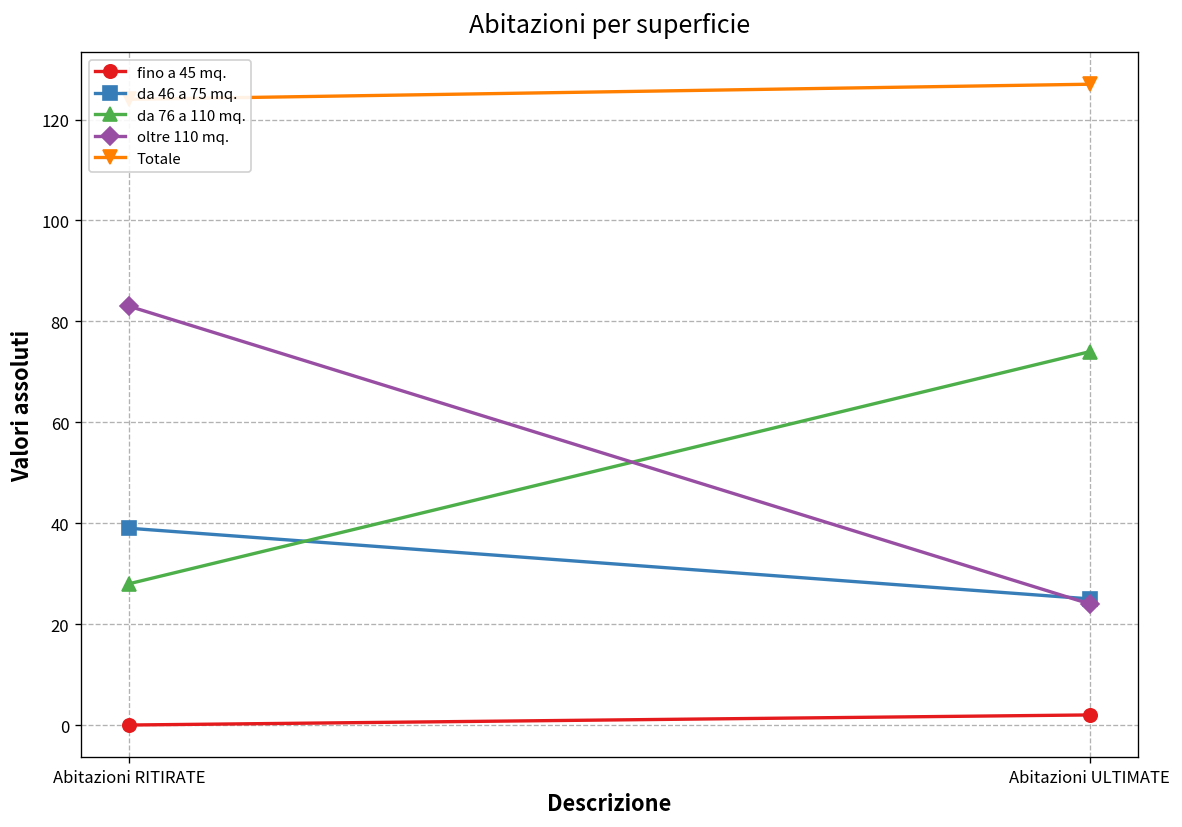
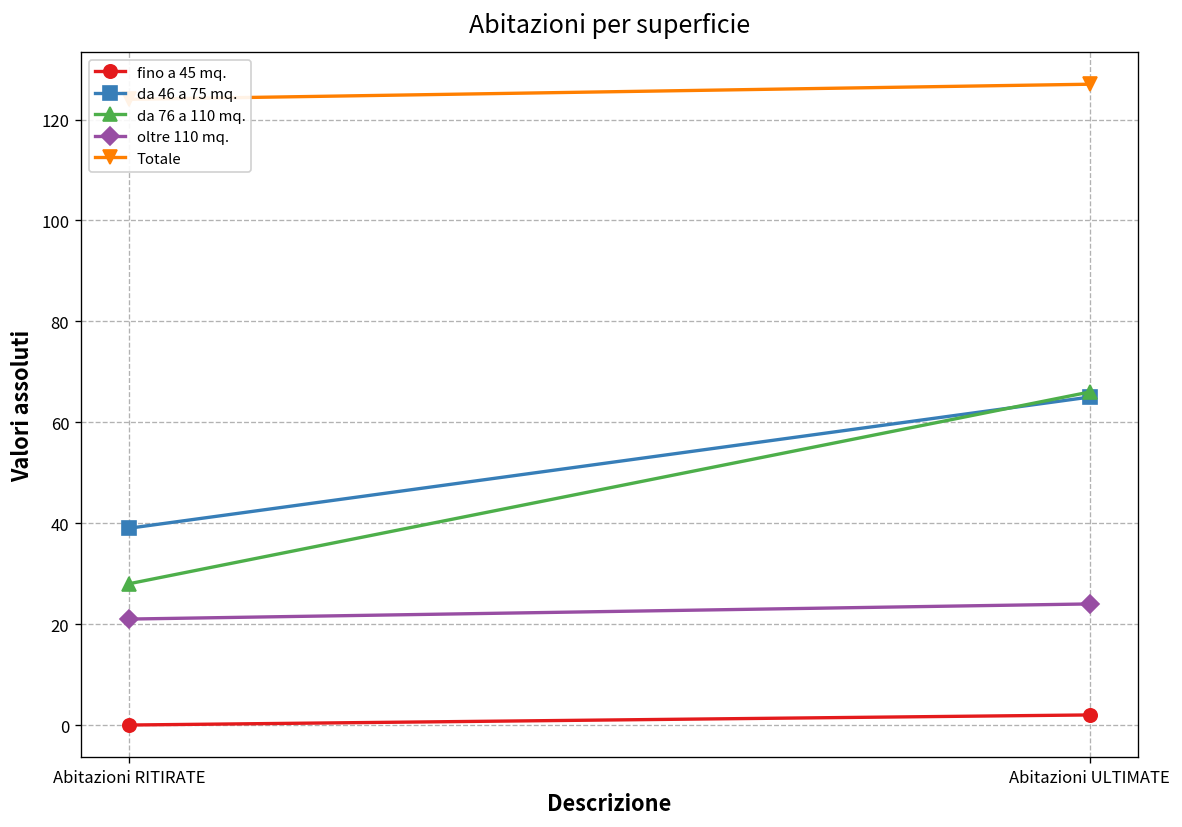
oltre 110 mq., Abitazioni RITIRATE: 83 -> 21
da 46 a 75 mq., Abitazioni ULTIMATE: 25 -> 65
da 76 a 110 mq., Abitazioni ULTIMATE: 74 -> 66
